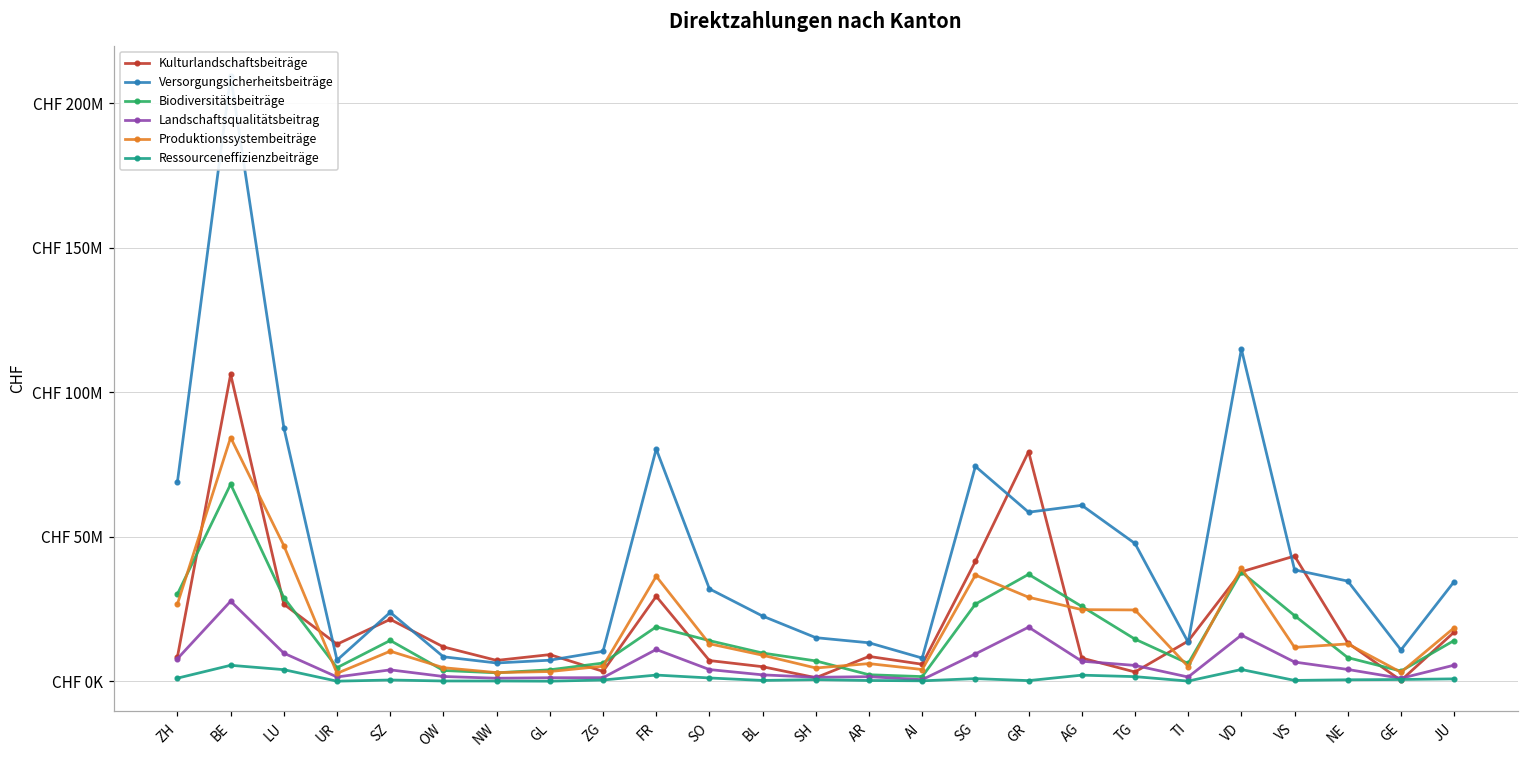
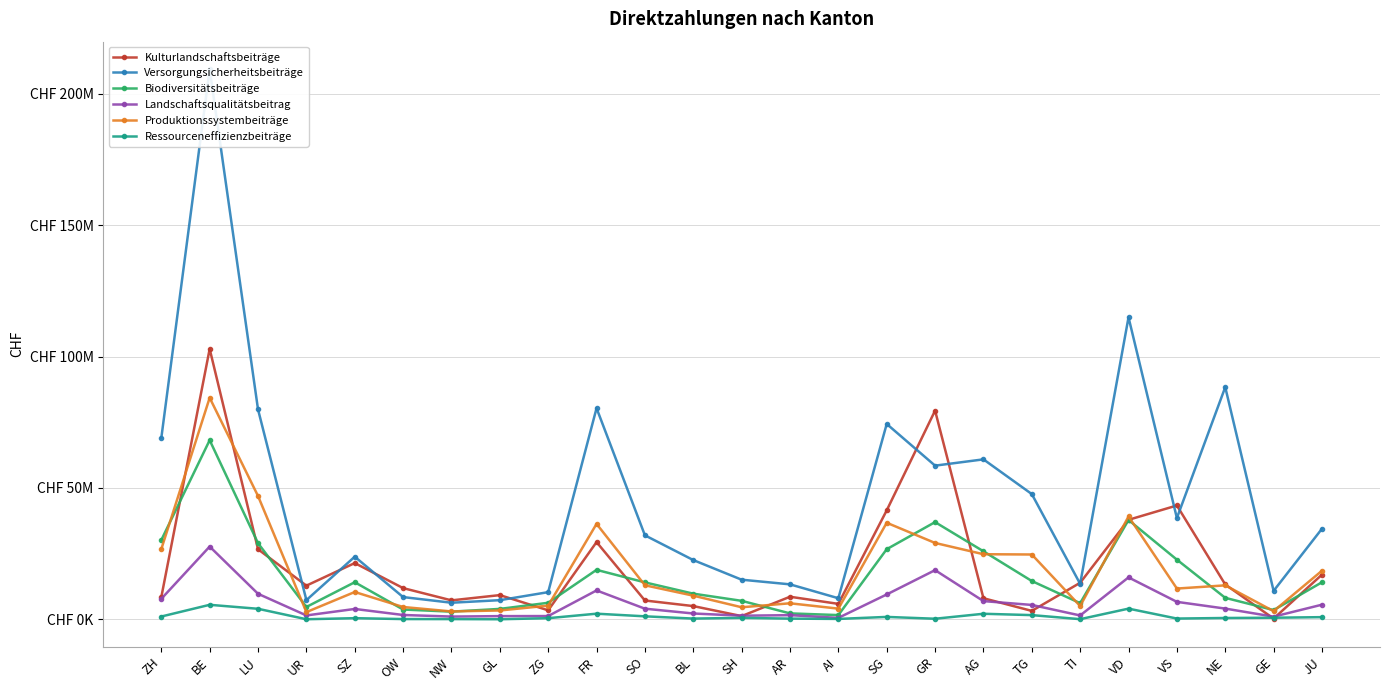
Kulturlandschaftsbeiträge, BE: CHF 106000000 -> CHF 103000000
Versorgungsicherheitsbeiträge, LU: CHF 88000000 -> CHF 80000000
Versorgungsicherheitsbeiträge, NE: CHF 35000000 -> CHF 88000000
